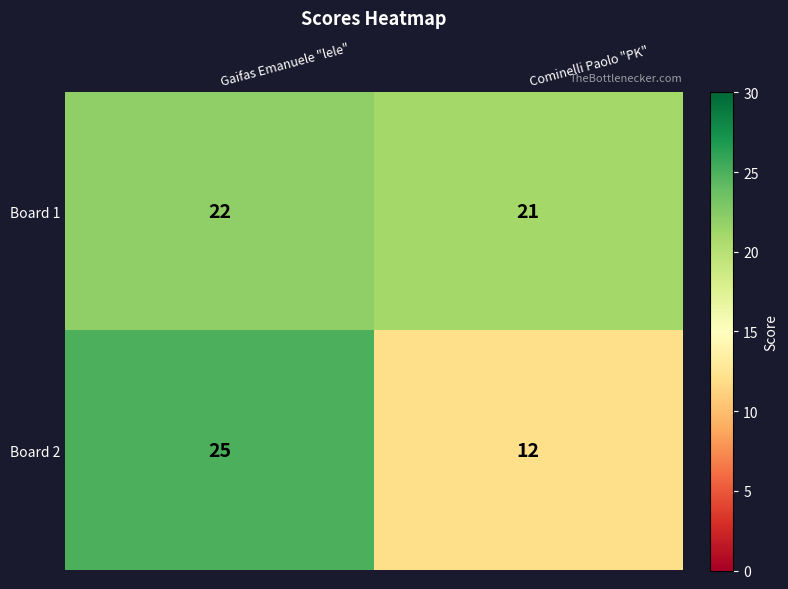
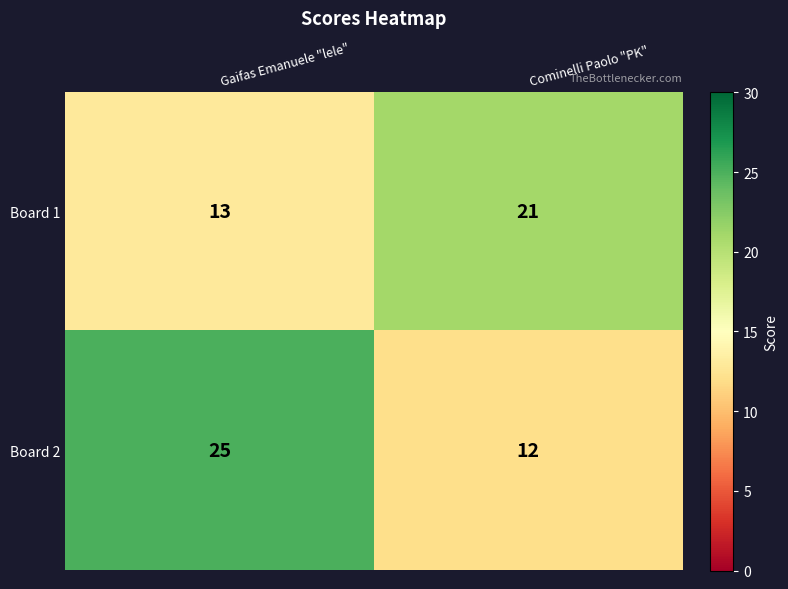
Board 1, Gaifas Emanuele "lele": 22 -> 13
